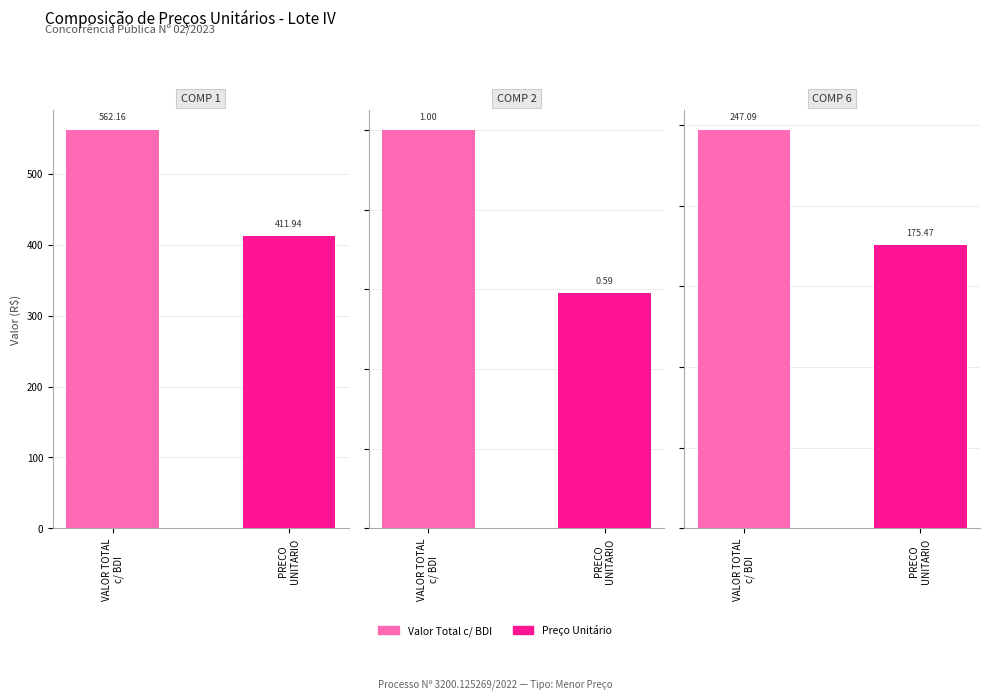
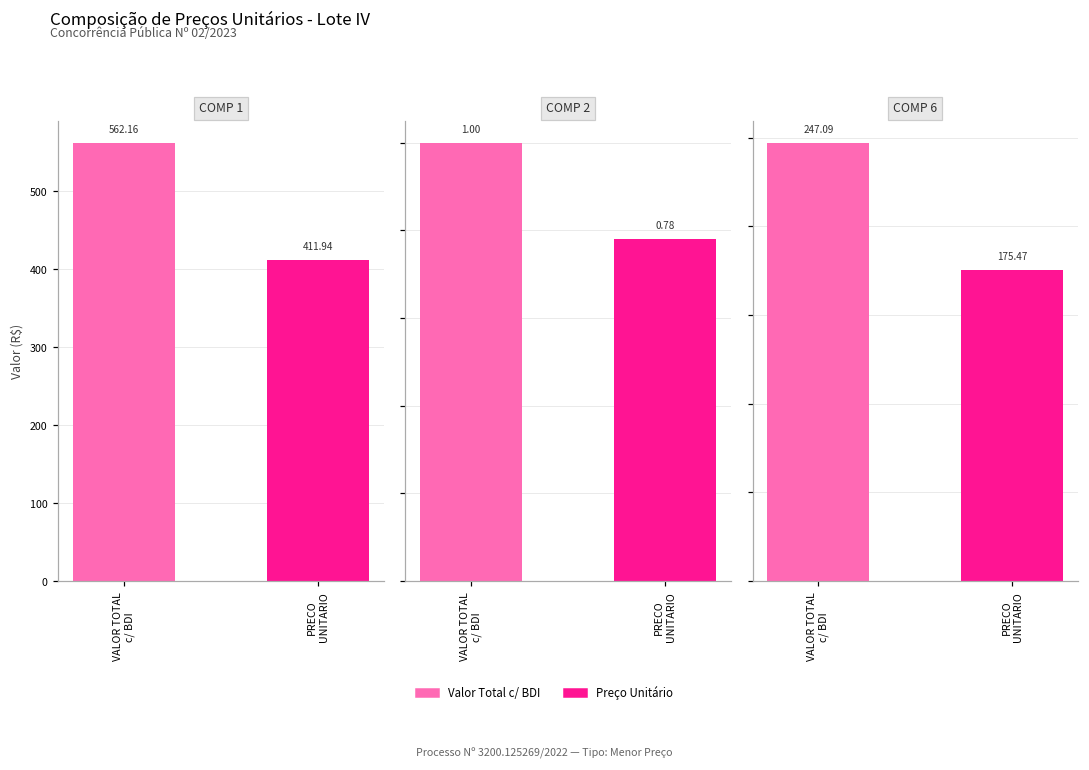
COMP 2, PRECO UNITARIO: 0.59 -> 0.78
